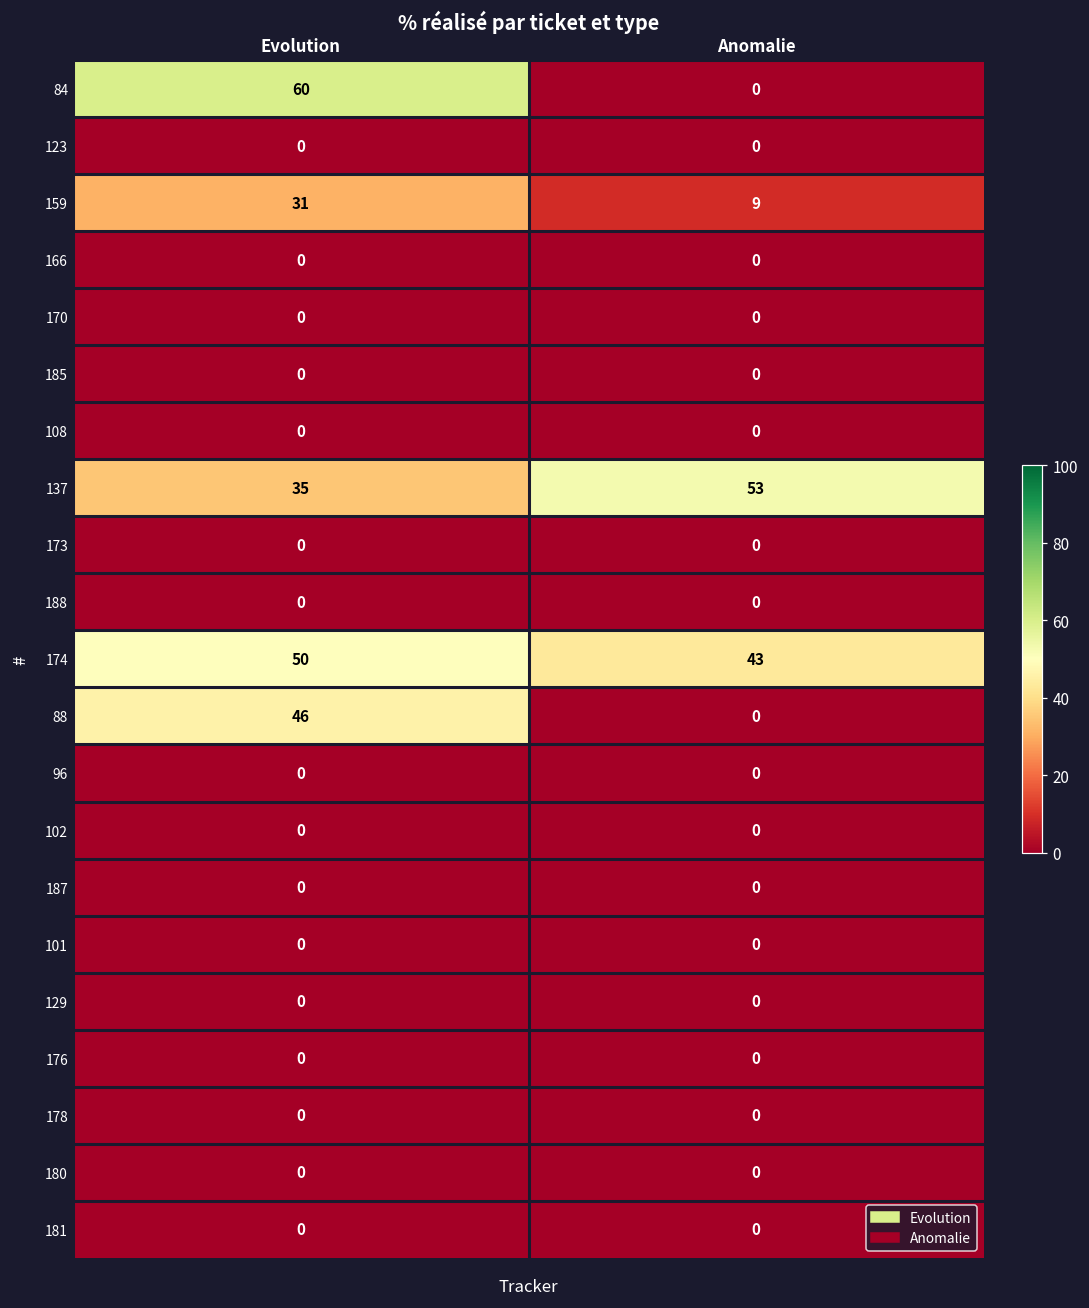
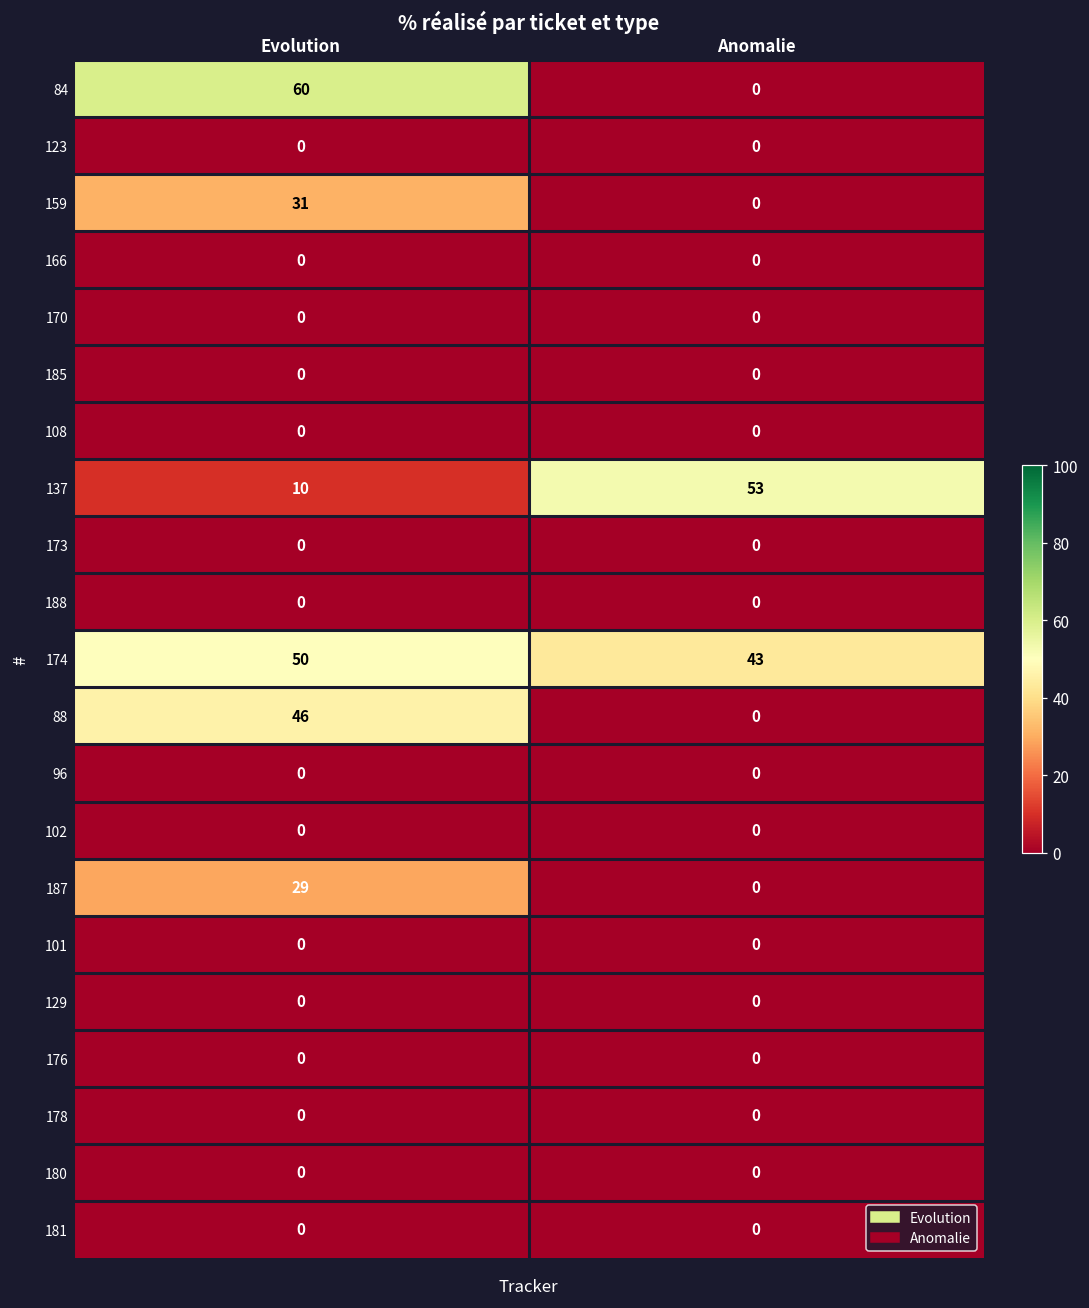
159, Anomalie: 9 -> 0
137, Evolution: 35 -> 10
187, Evolution: 0 -> 29
